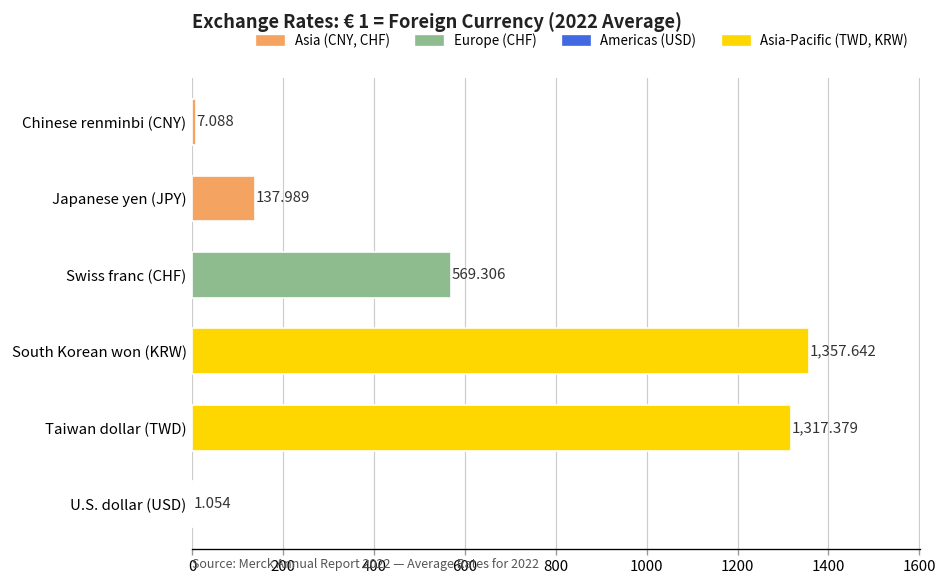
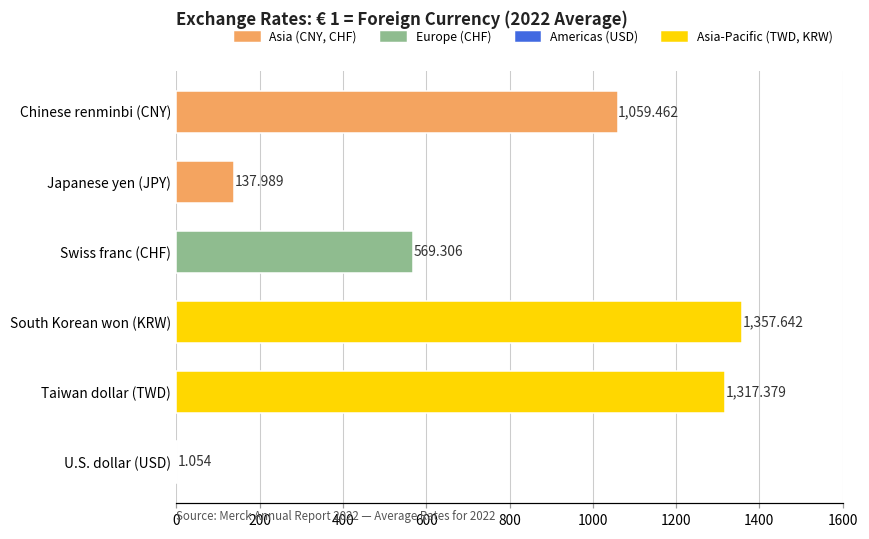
Chinese renminbi (CNY): 7.088 -> 1,059.462
